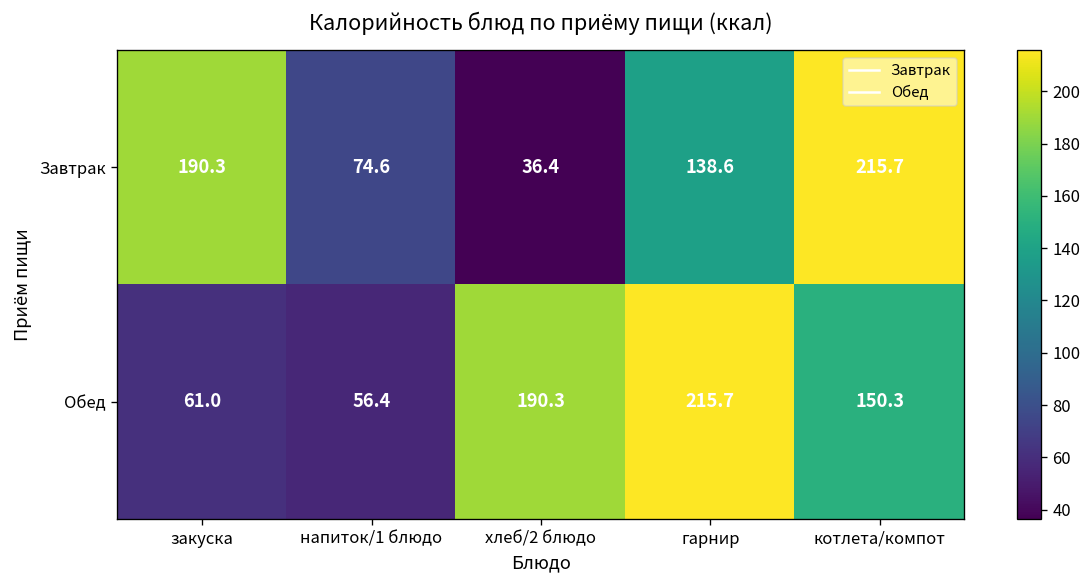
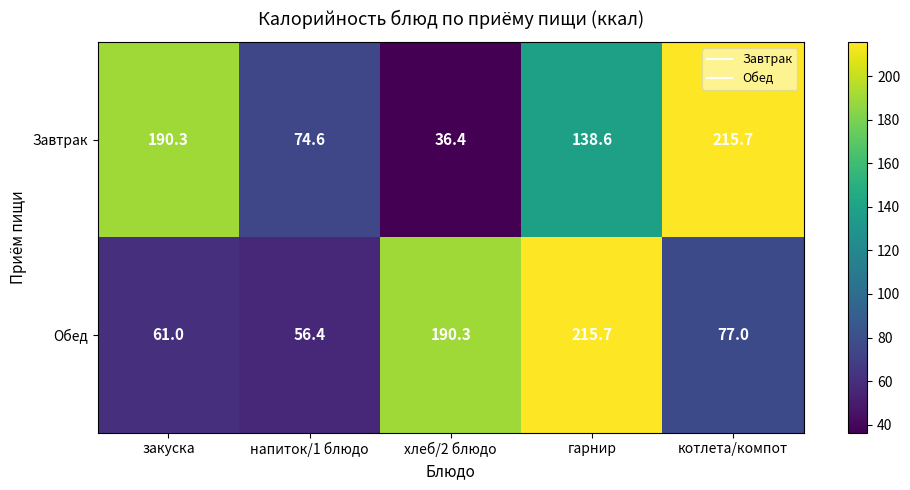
Обед, котлета/компот: 150.3 -> 77.0
